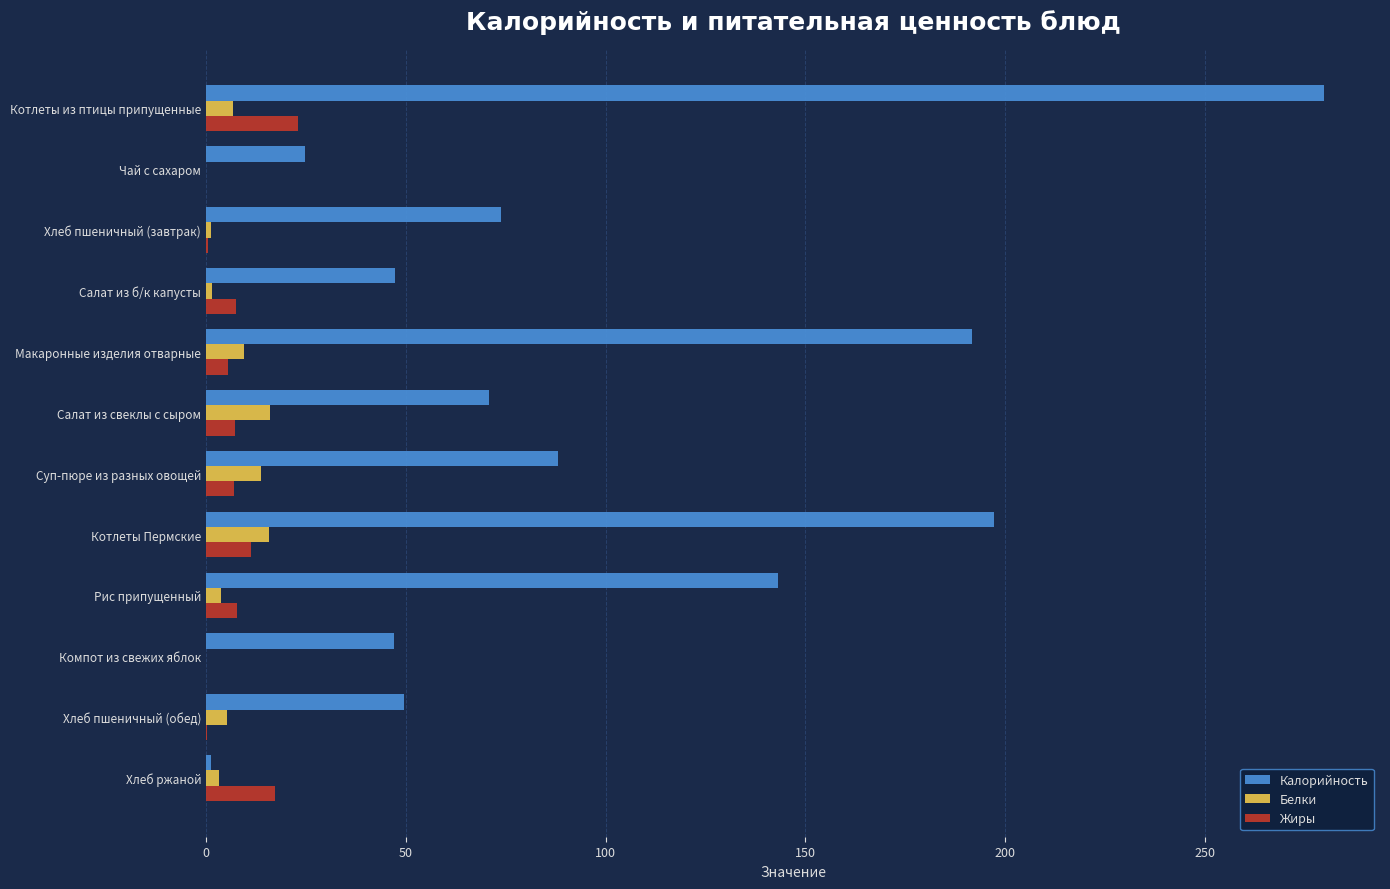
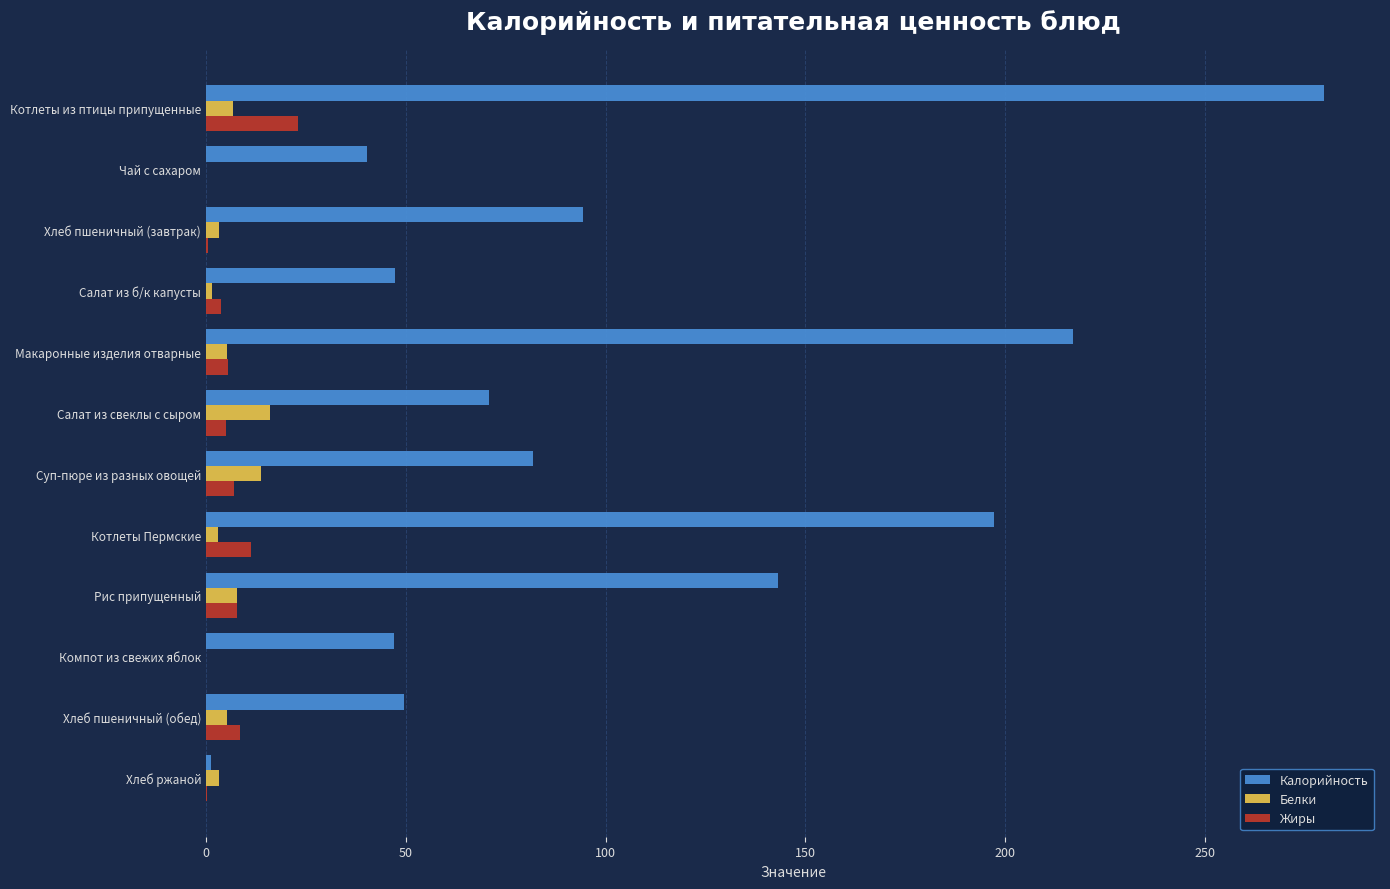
Калорийность, Чай с сахаром: 25 -> 40
Калорийность, Хлеб пшеничный (завтрак): 74 -> 94
Белки, Хлеб пшеничный (завтрак): 1 -> 3
Жиры, Салат из б/к капусты: 8 -> 4
Калорийность, Макаронные изделия отварные: 192 -> 217
Белки, Макаронные изделия отварные: 9 -> 5
Жиры, Салат из свеклы с сыром: 7 -> 5
Калорийность, Суп-пюре из разных овощей: 88 -> 82
Белки, Котлеты Пермские: 16 -> 3
Белки, Рис припущенный: 4 -> 8
Жиры, Хлеб пшеничный (обед): 0 -> 9
Жиры, Хлеб ржаной: 17 -> 0
